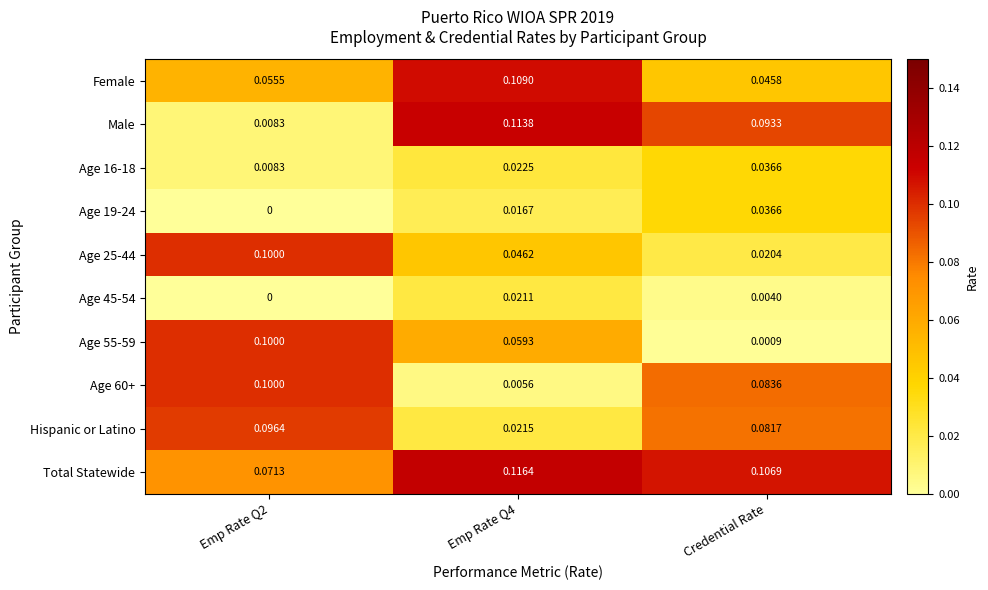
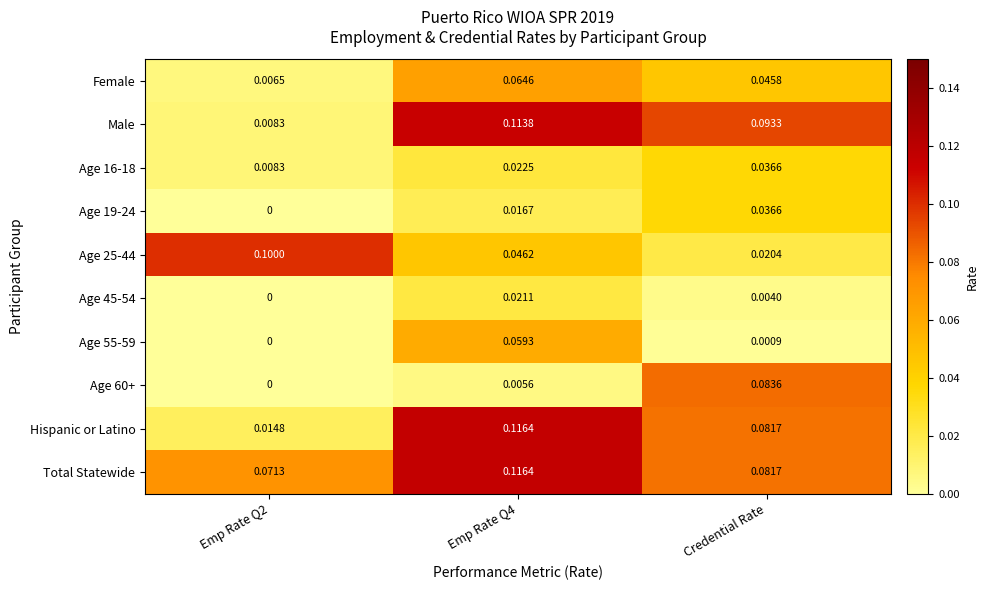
Female, Emp Rate Q2: 0.0555 -> 0.0065
Female, Emp Rate Q4: 0.1090 -> 0.0646
Age 55-59, Emp Rate Q2: 0.1000 -> 0
Age 60+, Emp Rate Q2: 0.1000 -> 0
Hispanic or Latino, Emp Rate Q2: 0.0964 -> 0.0148
Hispanic or Latino, Emp Rate Q4: 0.0215 -> 0.1164
Total Statewide, Credential Rate: 0.1069 -> 0.0817
